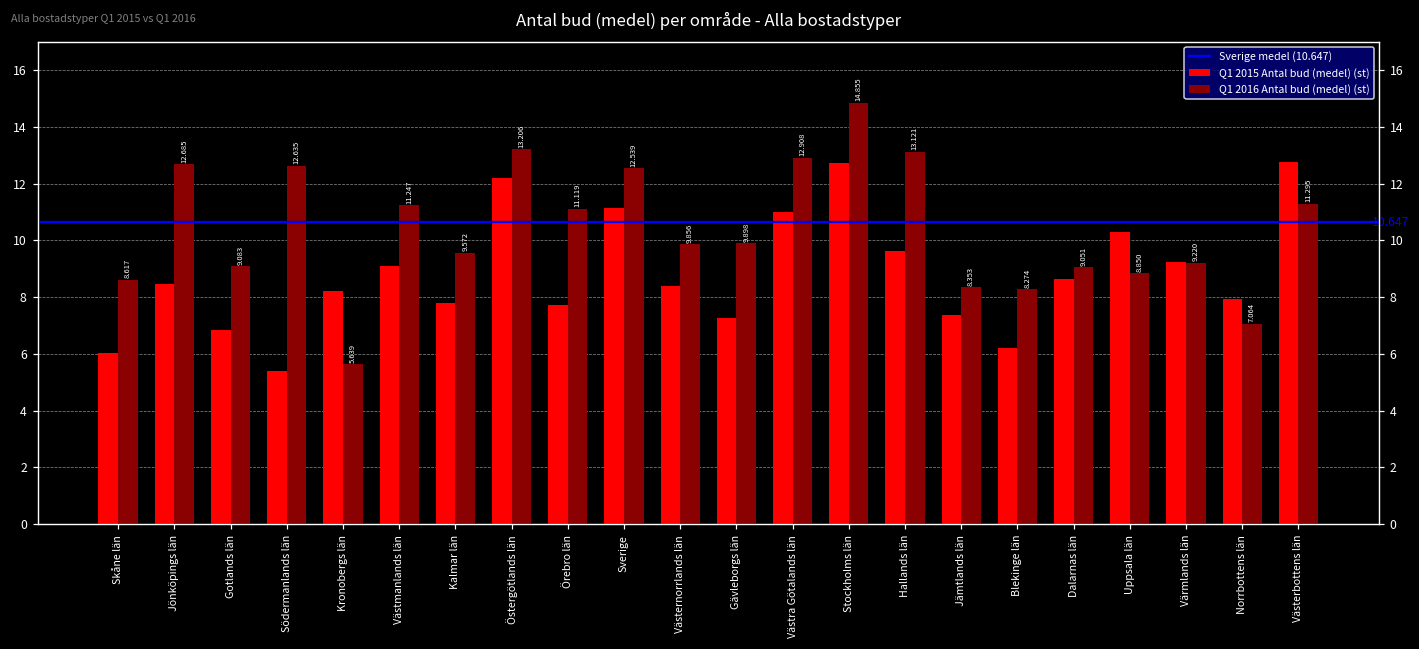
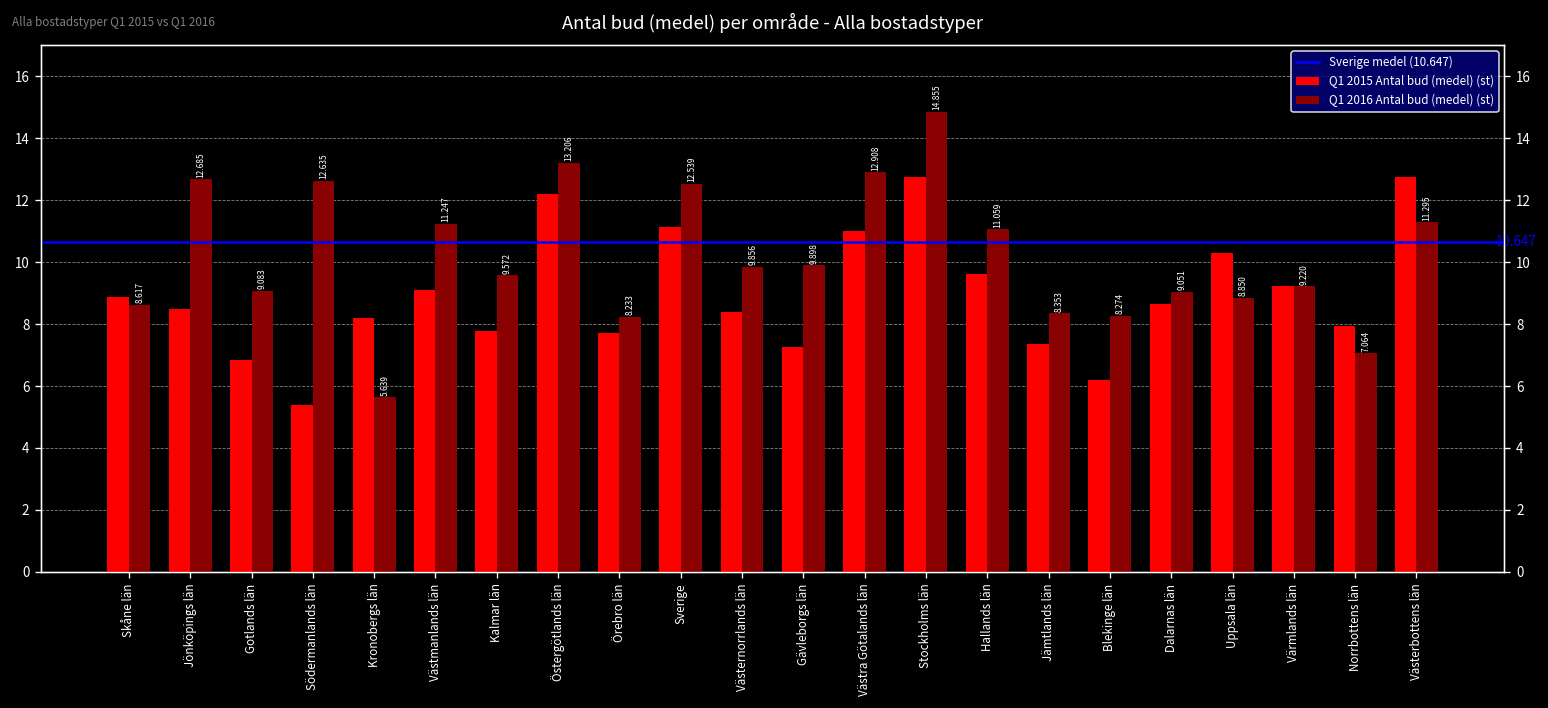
Q1 2015 Antal bud (medel) (st), Skåne län: 6.0 -> 8.9
Q1 2016 Antal bud (medel) (st), Örebro län: 11.119 -> 8.233
Q1 2016 Antal bud (medel) (st), Hallands län: 13.121 -> 11.059
